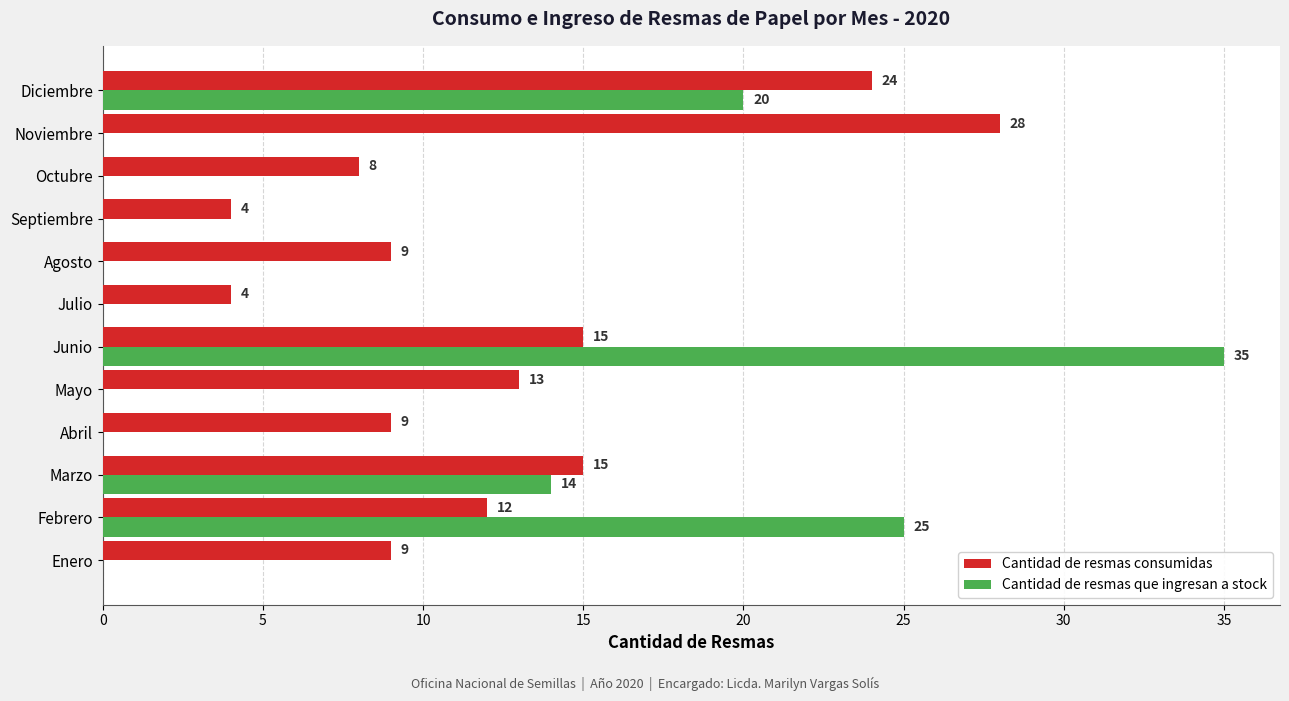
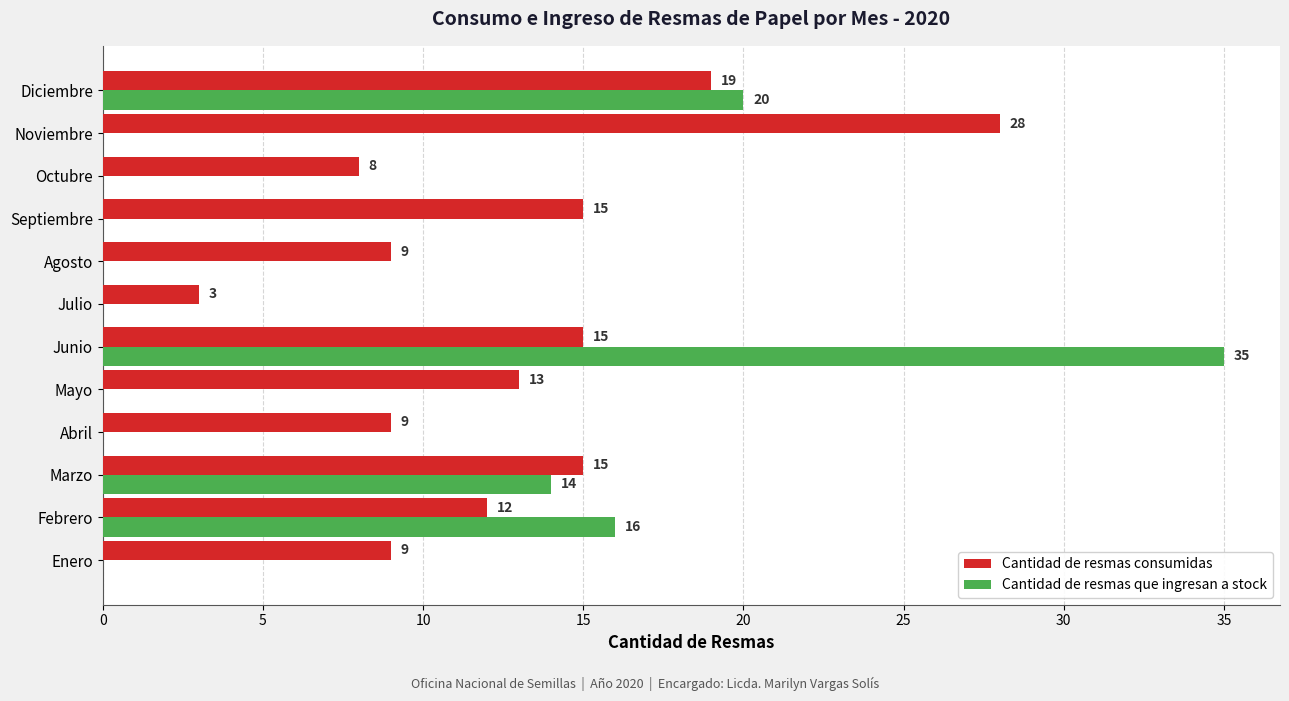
Cantidad de resmas consumidas, Diciembre: 24 -> 19
Cantidad de resmas consumidas, Septiembre: 4 -> 15
Cantidad de resmas consumidas, Julio: 4 -> 3
Cantidad de resmas que ingresan a stock, Febrero: 25 -> 16
